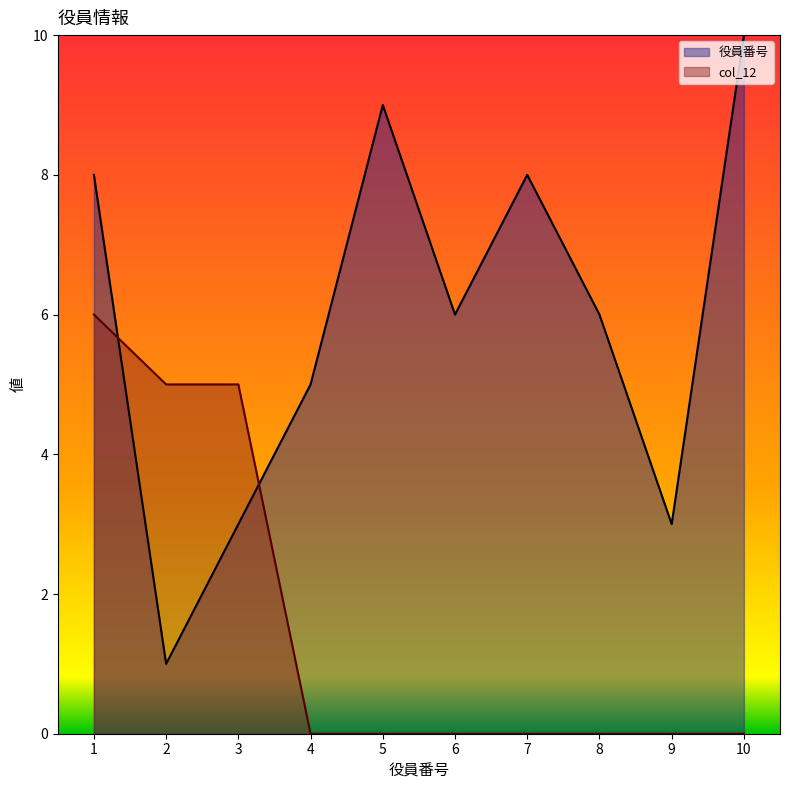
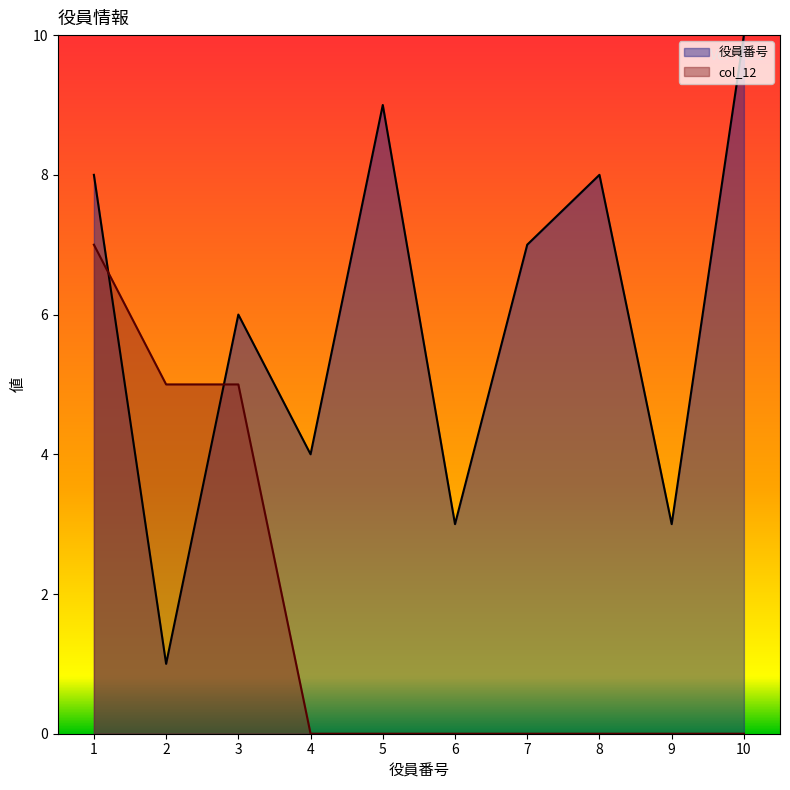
col_12, 1: 6 -> 7
役員番号, 3: 3 -> 6
役員番号, 4: 5 -> 4
役員番号, 6: 6 -> 3
役員番号, 7: 8 -> 7
役員番号, 8: 6 -> 8
